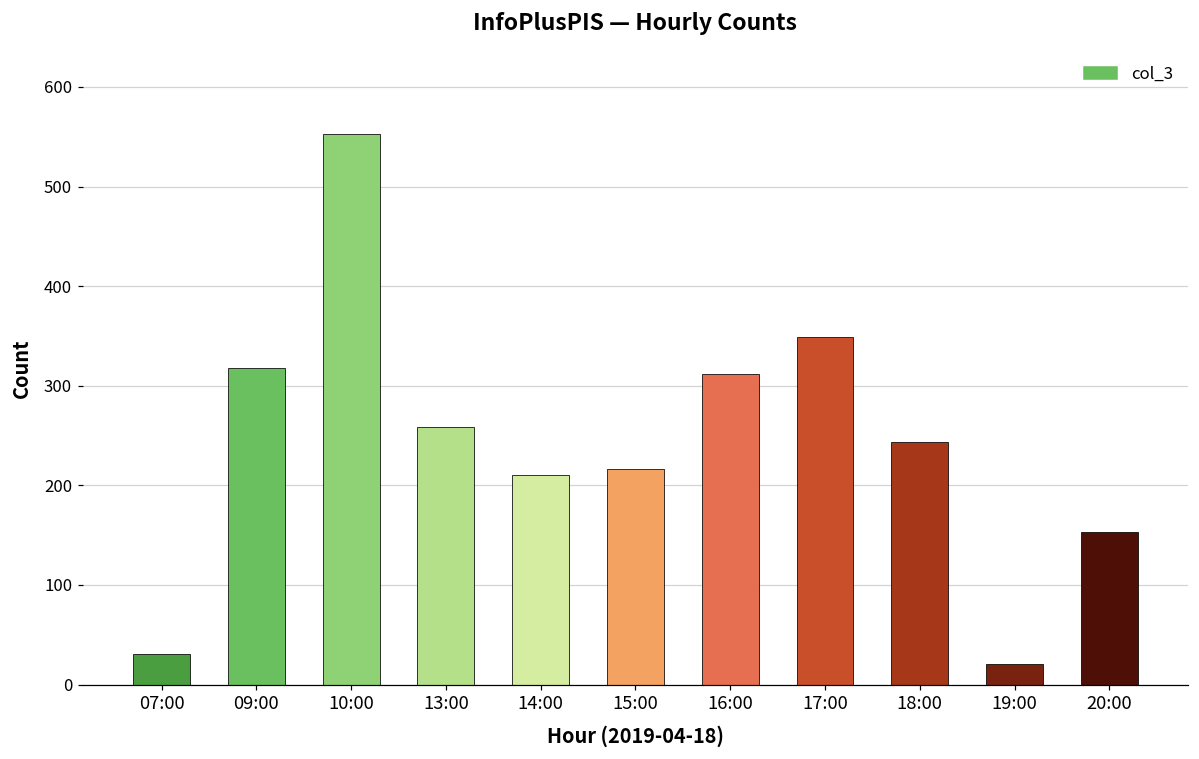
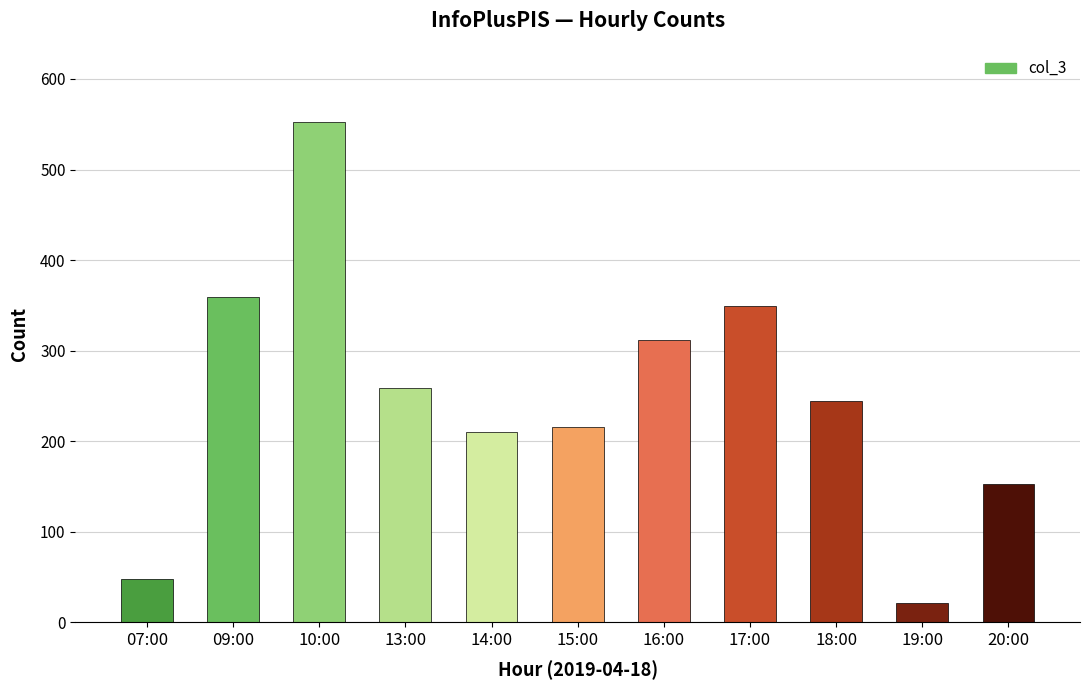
07:00: 30 -> 50
09:00: 320 -> 360
